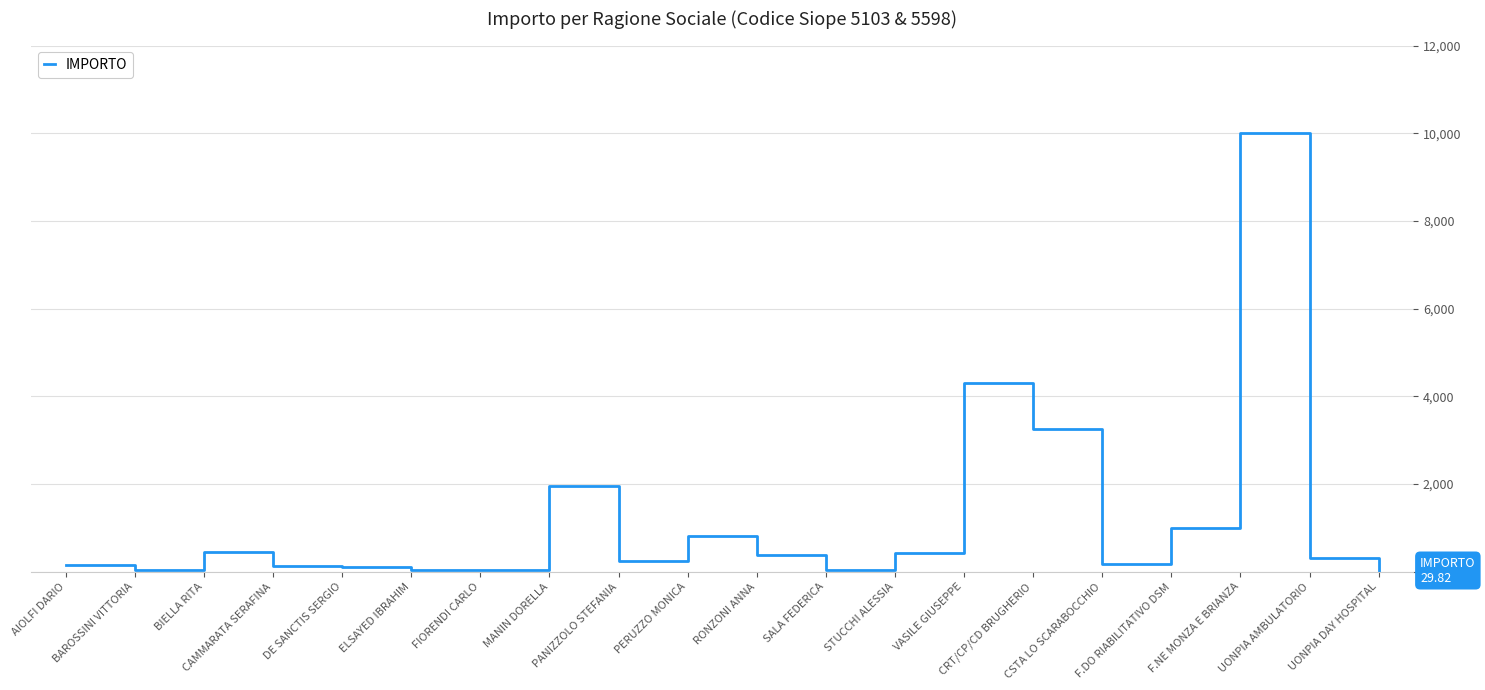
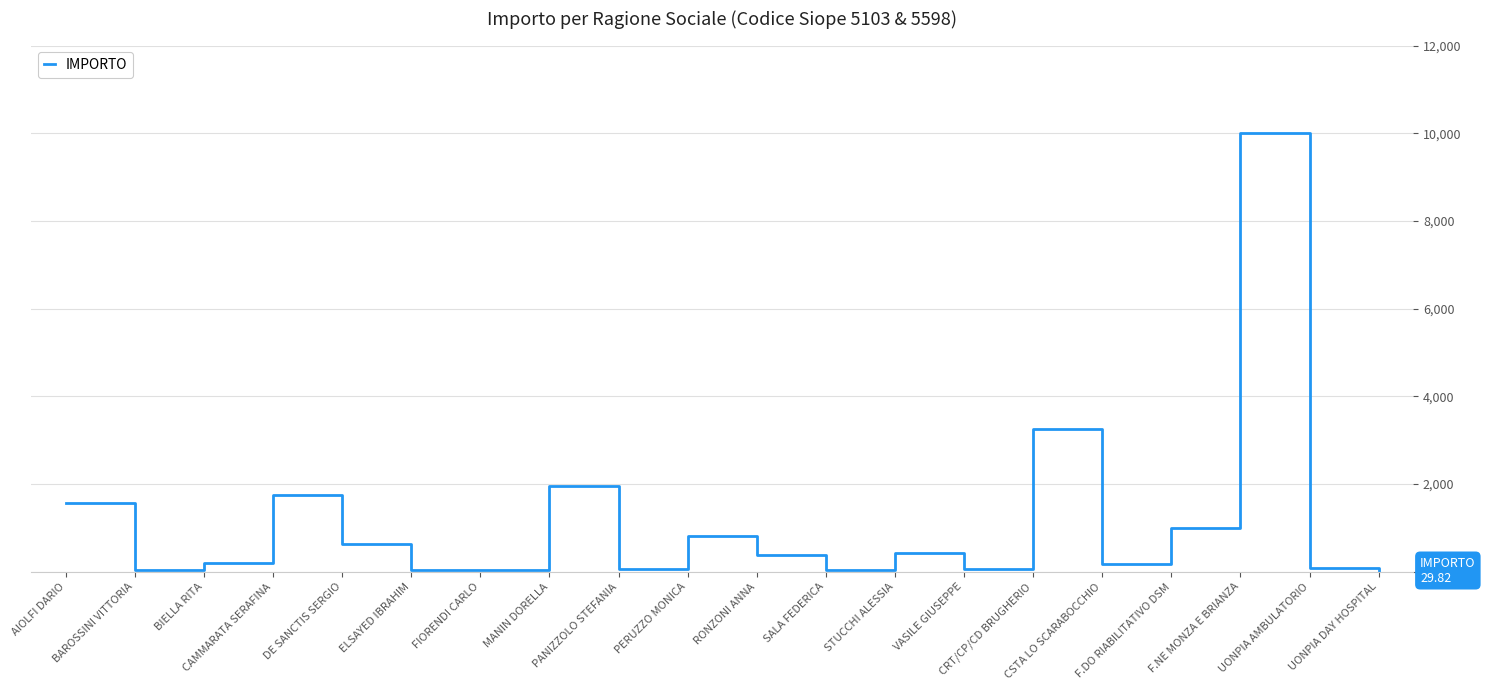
AIOLFI DARIO: 200 -> 1,600
BIELLA RITA: 500 -> 200
CAMMARATA SERAFINA: 100 -> 1,700
DE SANCTIS SERGIO: 100 -> 600
PANIZZOLO STEFANIA: 300 -> 100
VASILE GIUSEPPE: 4,300 -> 100
UONPIA AMBULATORIO: 300 -> 100
